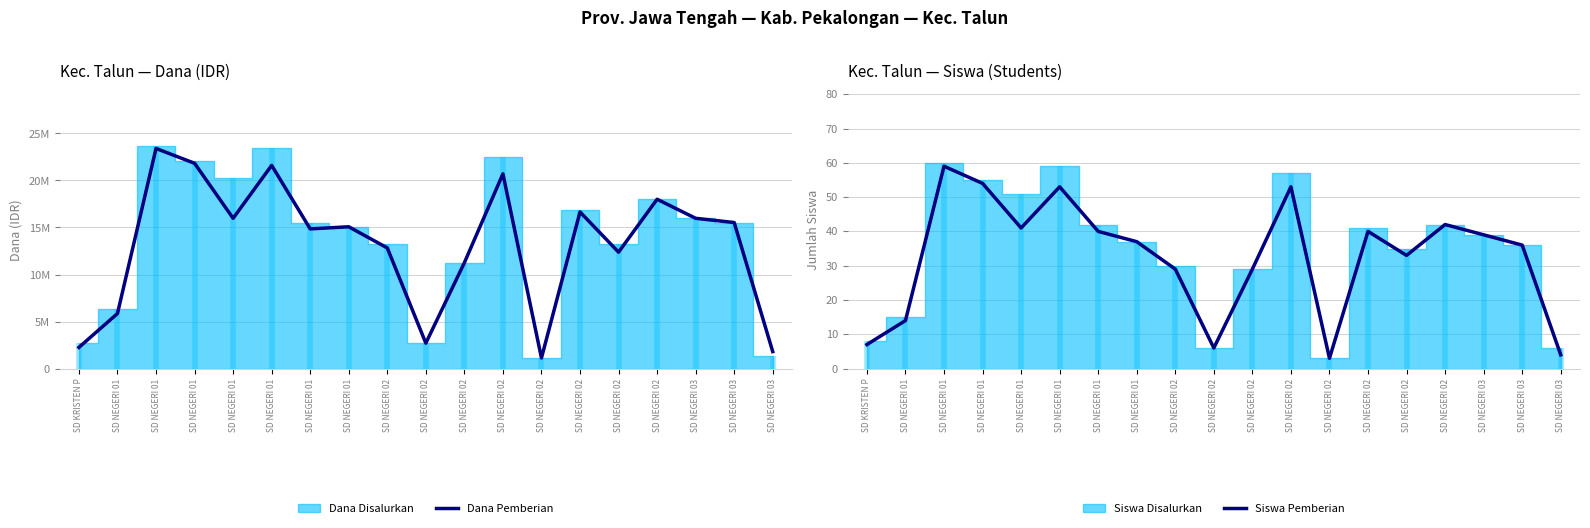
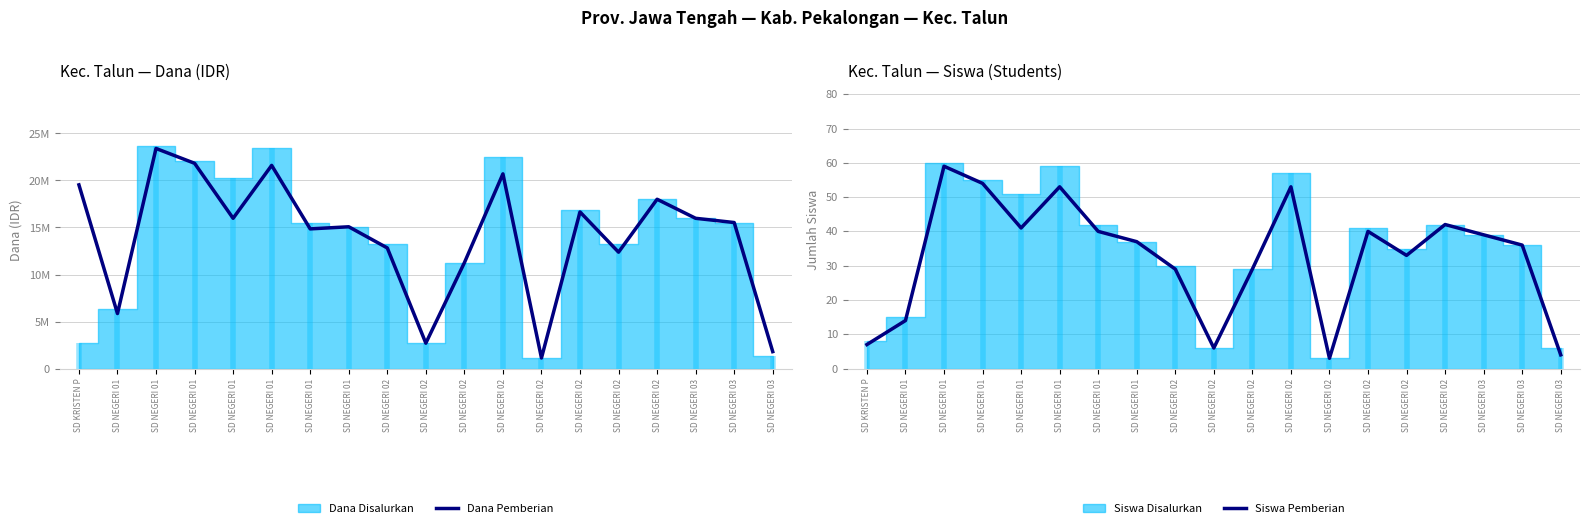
Kec. Talun — Dana (IDR), Dana Pemberian, SD KRISTEN P: 2000000 -> 20000000
